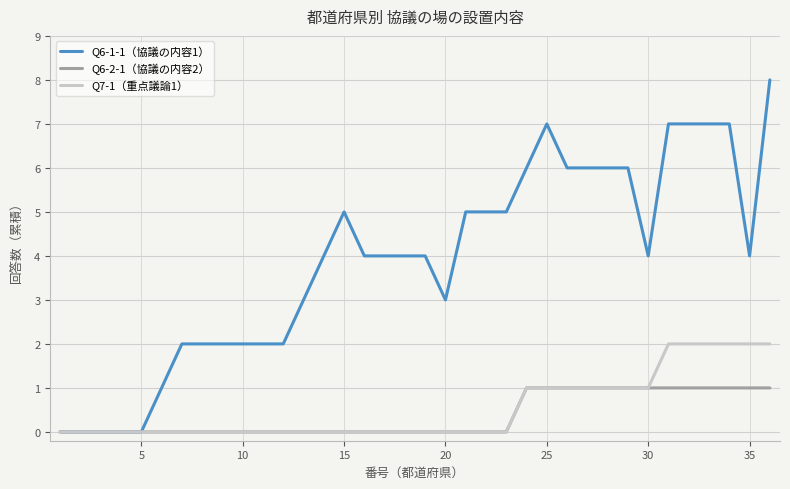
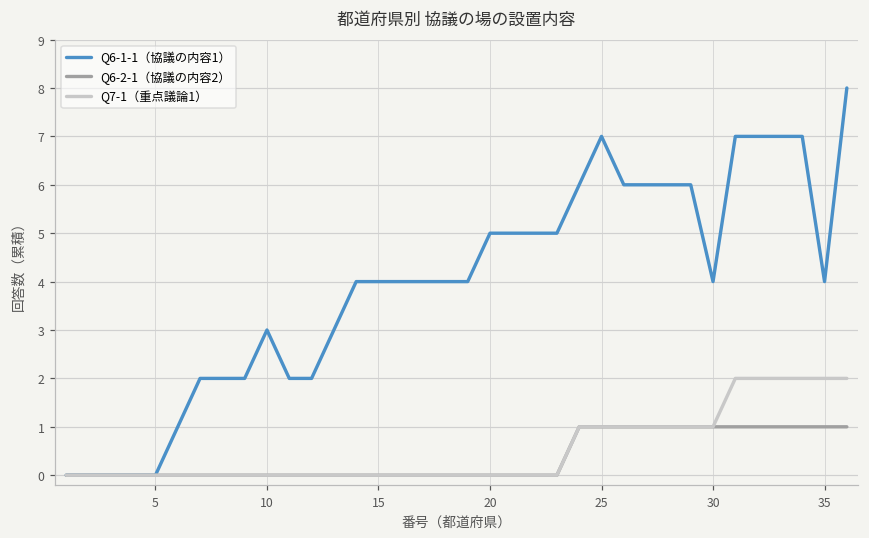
Q6-1-1（協議の内容1）, 10: 2 -> 3
Q6-1-1（協議の内容1）, 15: 5 -> 4
Q6-1-1（協議の内容1）, 20: 3 -> 5
